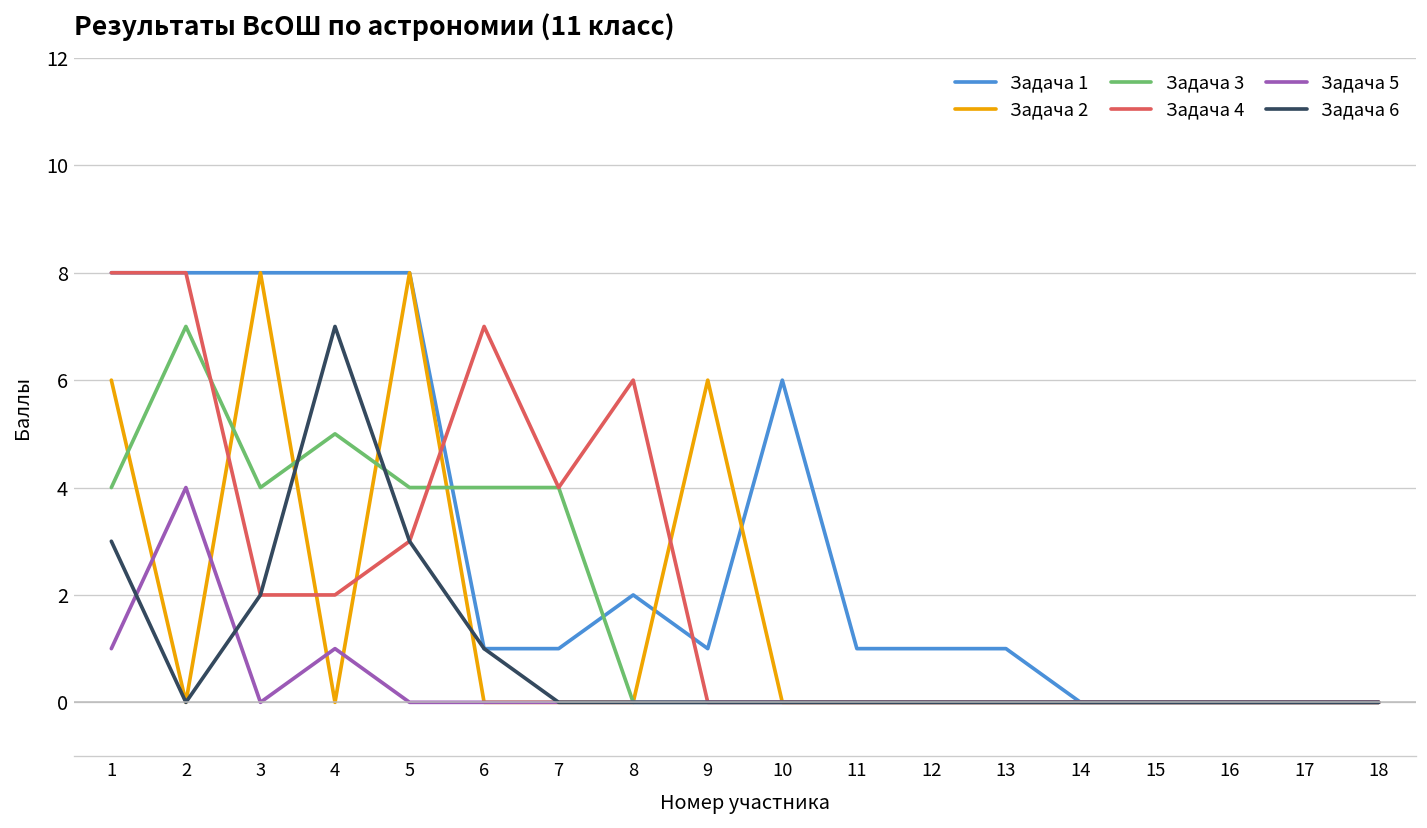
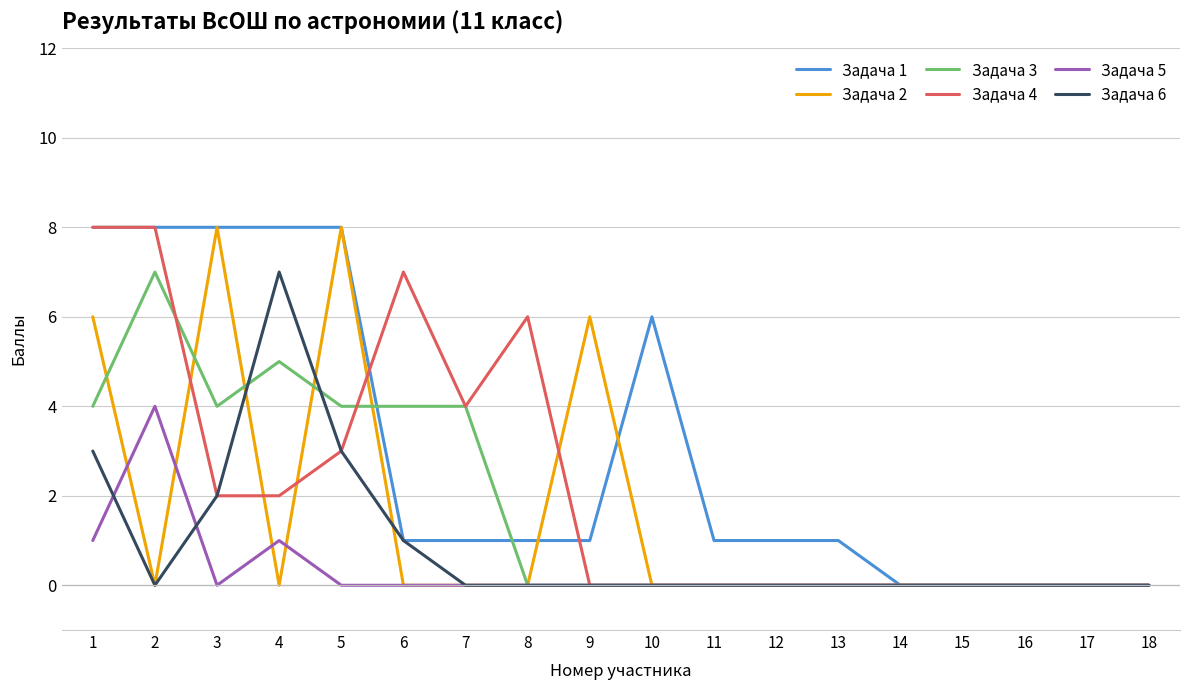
Задача 1, 8: 2 -> 1
